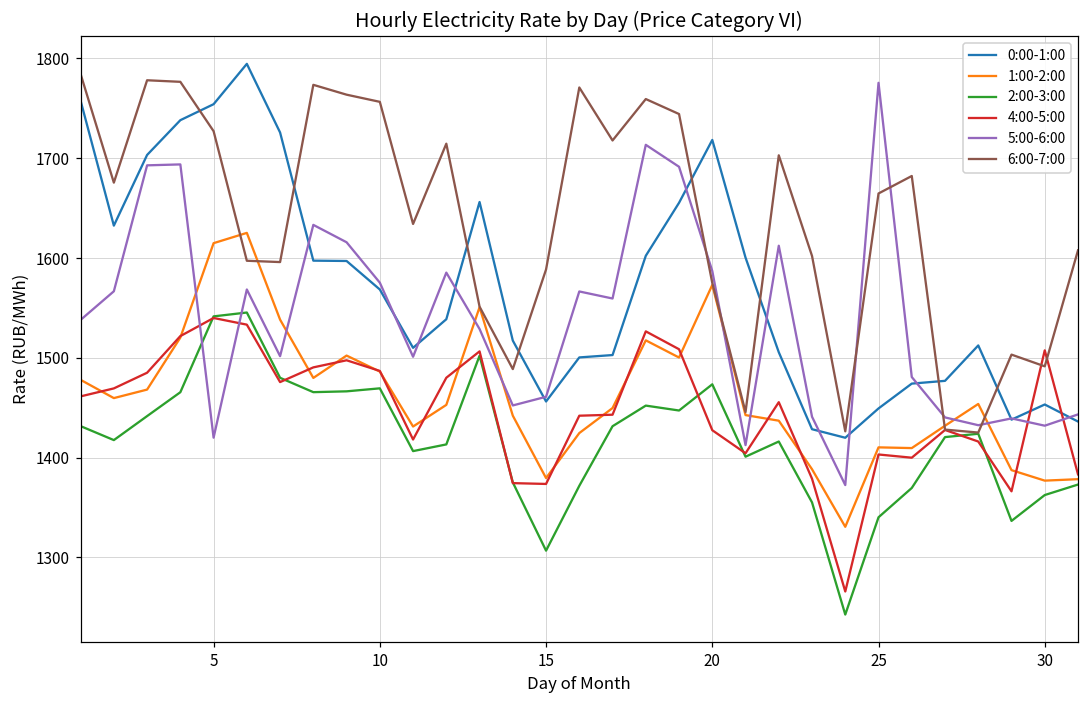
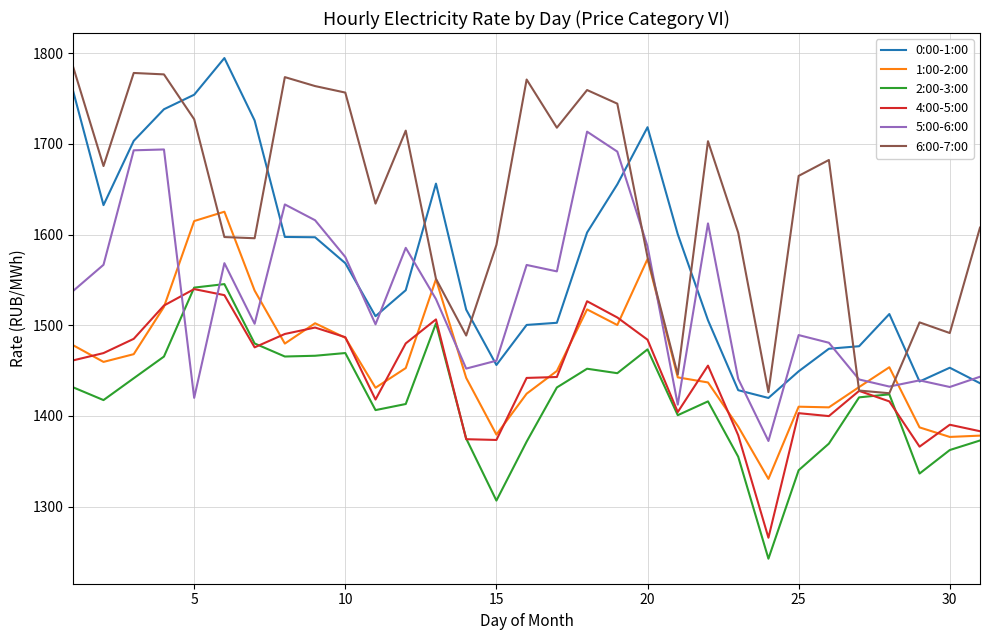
4:00-5:00, 20: 1430 -> 1480
5:00-6:00, 25: 1780 -> 1490
4:00-5:00, 30: 1510 -> 1390
